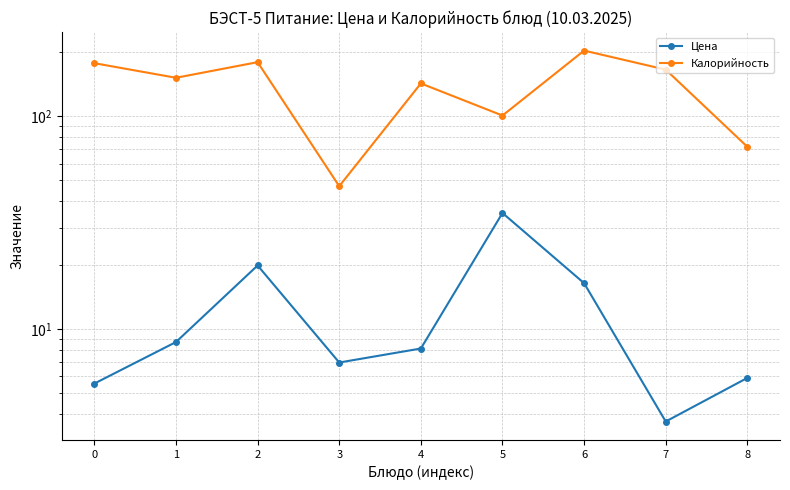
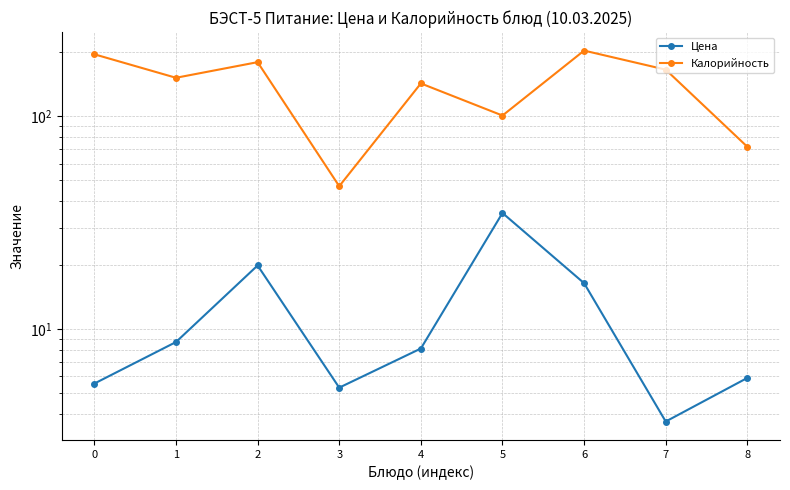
Калорийность, 0: 180 -> 200
Цена, 3: 7.0 -> 5.3
